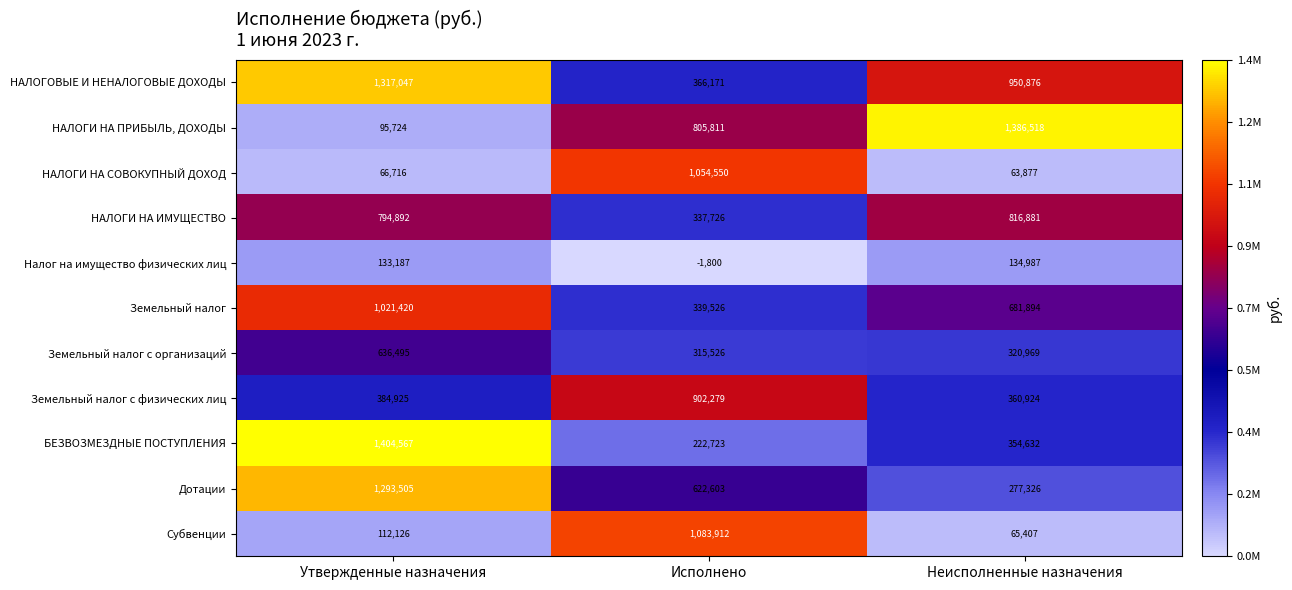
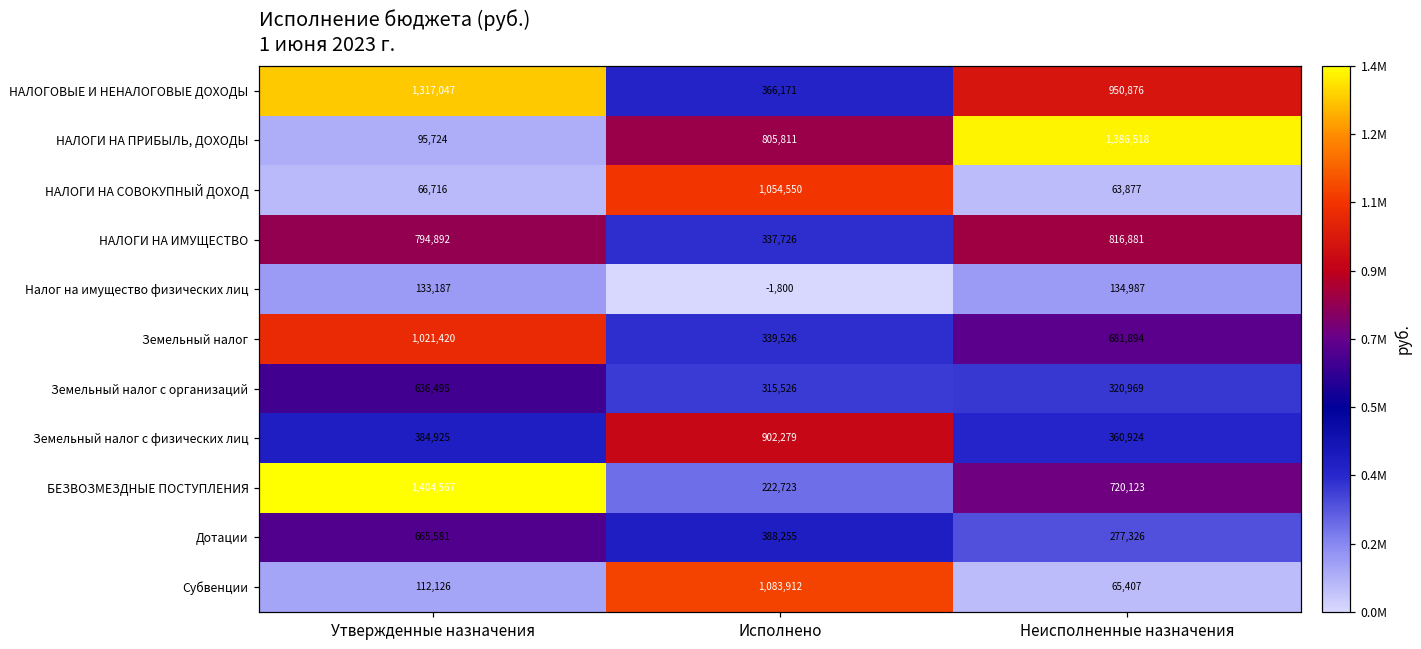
БЕЗВОЗМЕЗДНЫЕ ПОСТУПЛЕНИЯ, Неисполненные назначения: 354,632 -> 720,123
Дотации, Утвержденные назначения: 1,293,505 -> 665,581
Дотации, Исполнено: 622,603 -> 388,255
